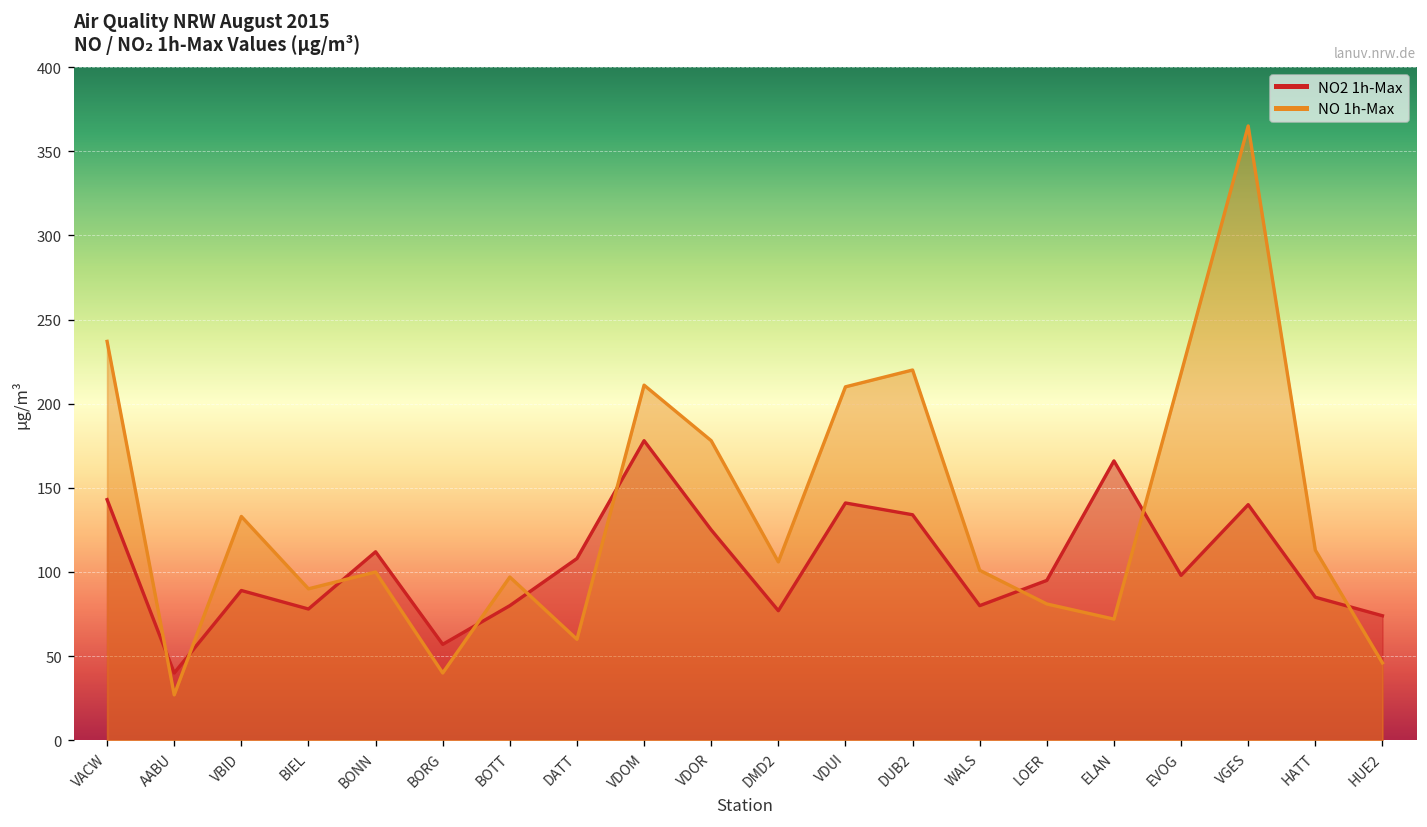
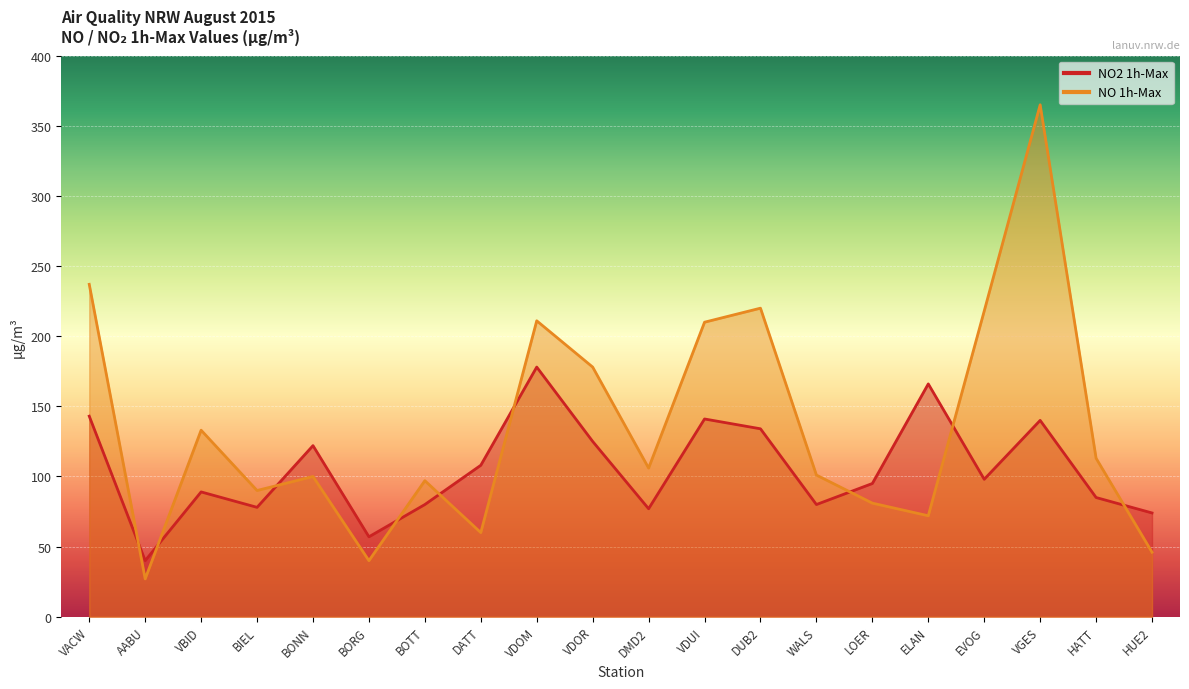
NO2 1h-Max, BONN: 112 -> 122
